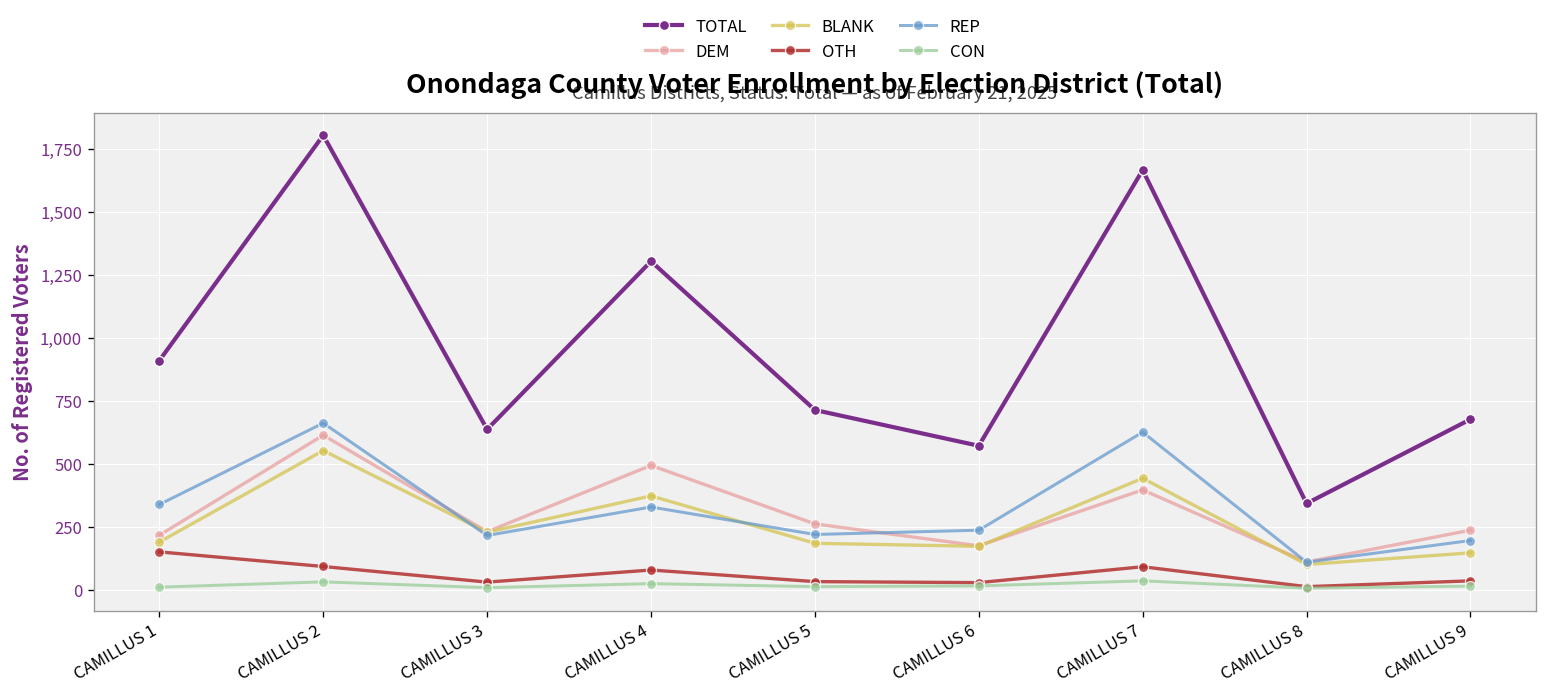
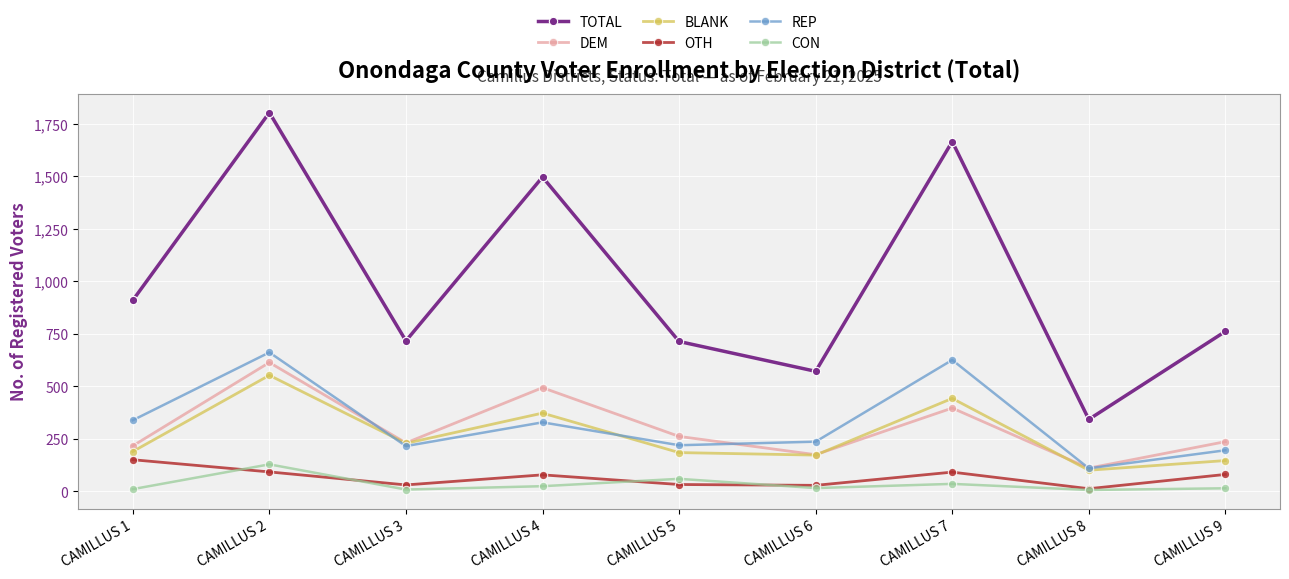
CON, CAMILLUS 2: 30 -> 130
TOTAL, CAMILLUS 3: 640 -> 720
TOTAL, CAMILLUS 4: 1,300 -> 1,500
CON, CAMILLUS 5: 10 -> 60
TOTAL, CAMILLUS 9: 680 -> 760
OTH, CAMILLUS 9: 40 -> 80
